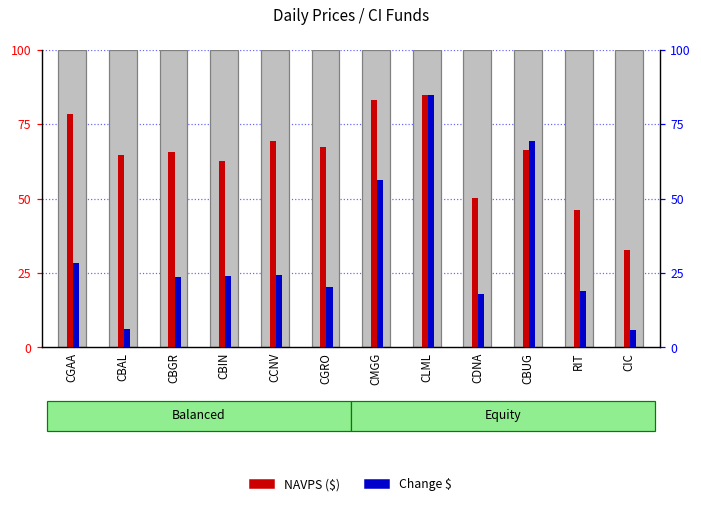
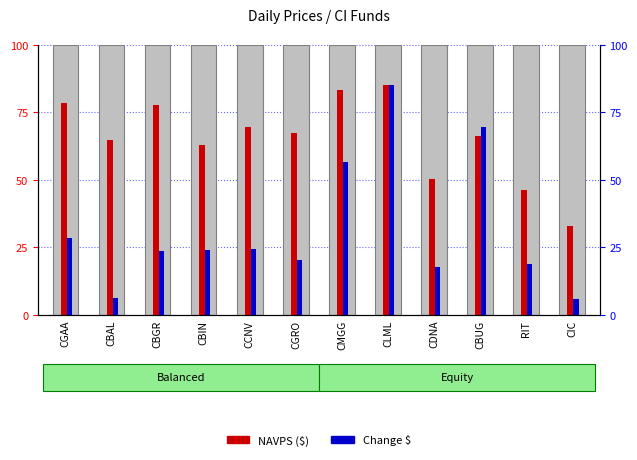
NAVPS ($), CBGR: 66 -> 78
